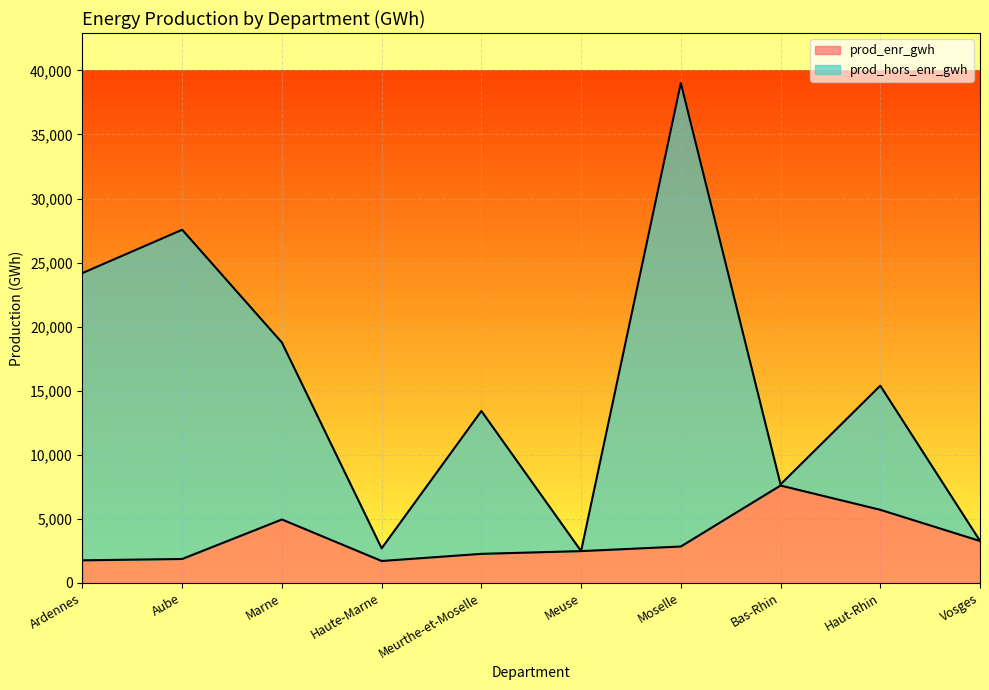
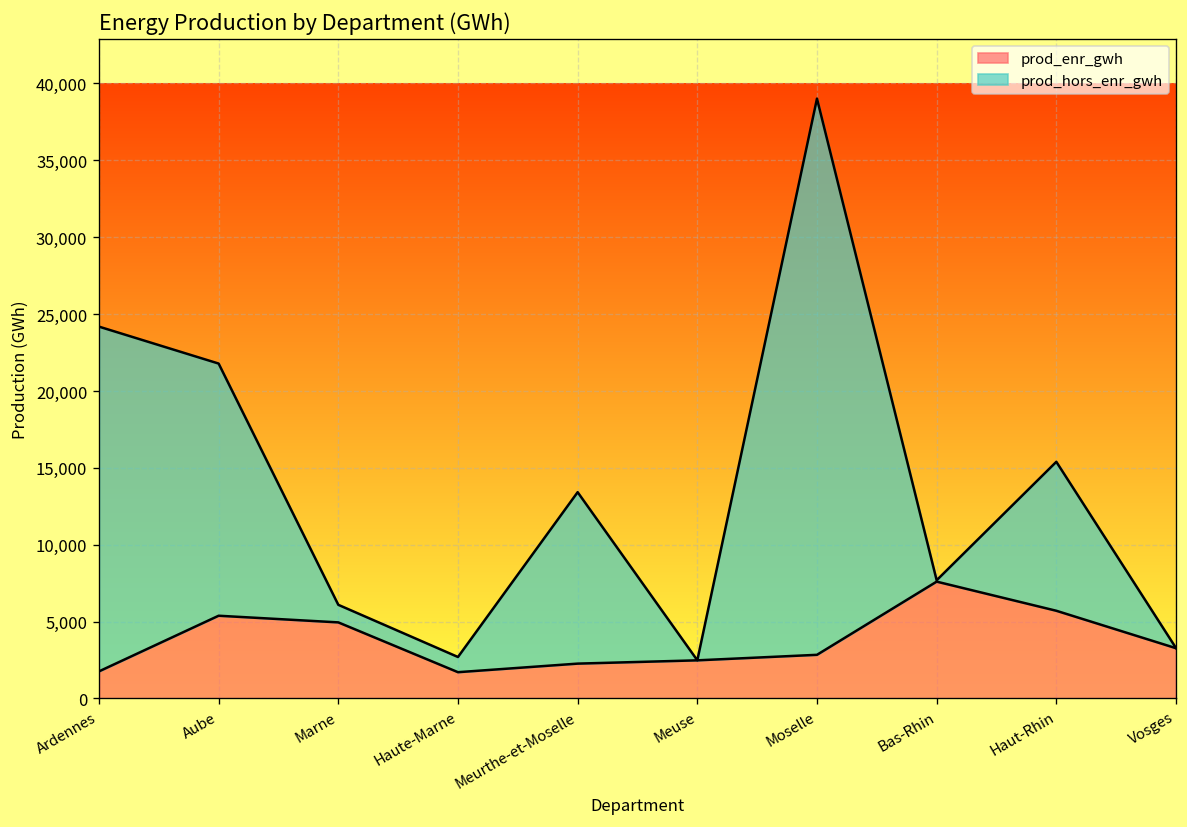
prod_enr_gwh, Aube: 1,900 -> 5,400
prod_hors_enr_gwh, Aube: 25,700 -> 16,400
prod_hors_enr_gwh, Marne: 13,800 -> 1,100
